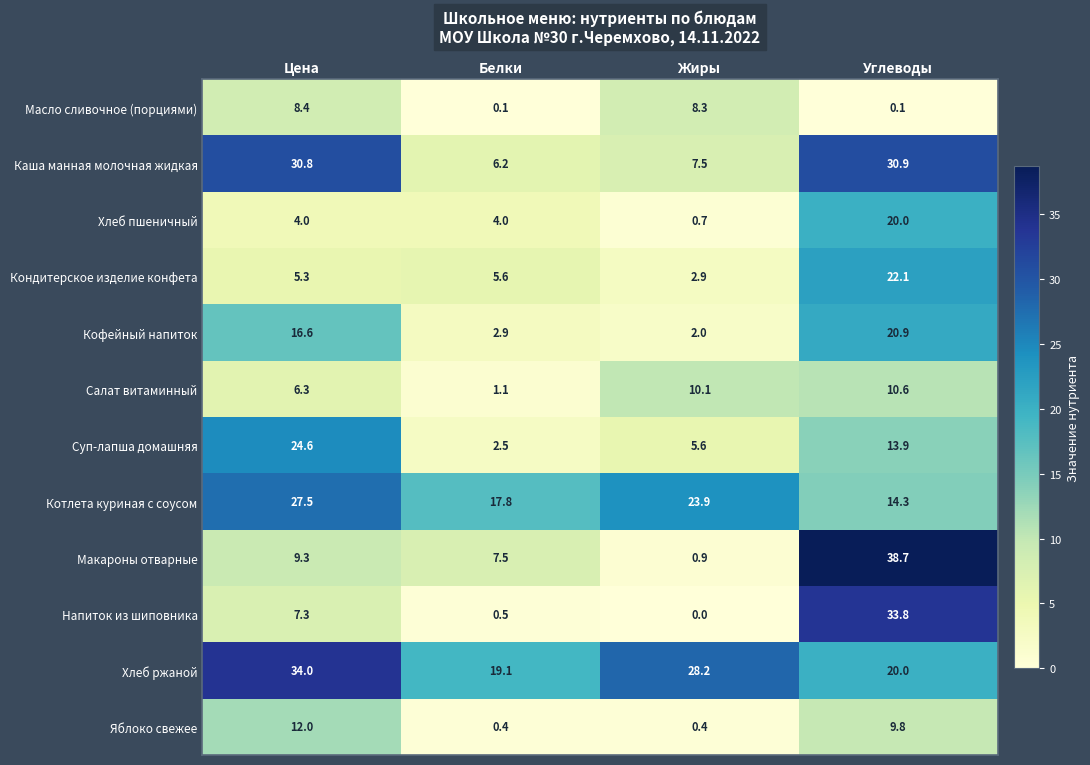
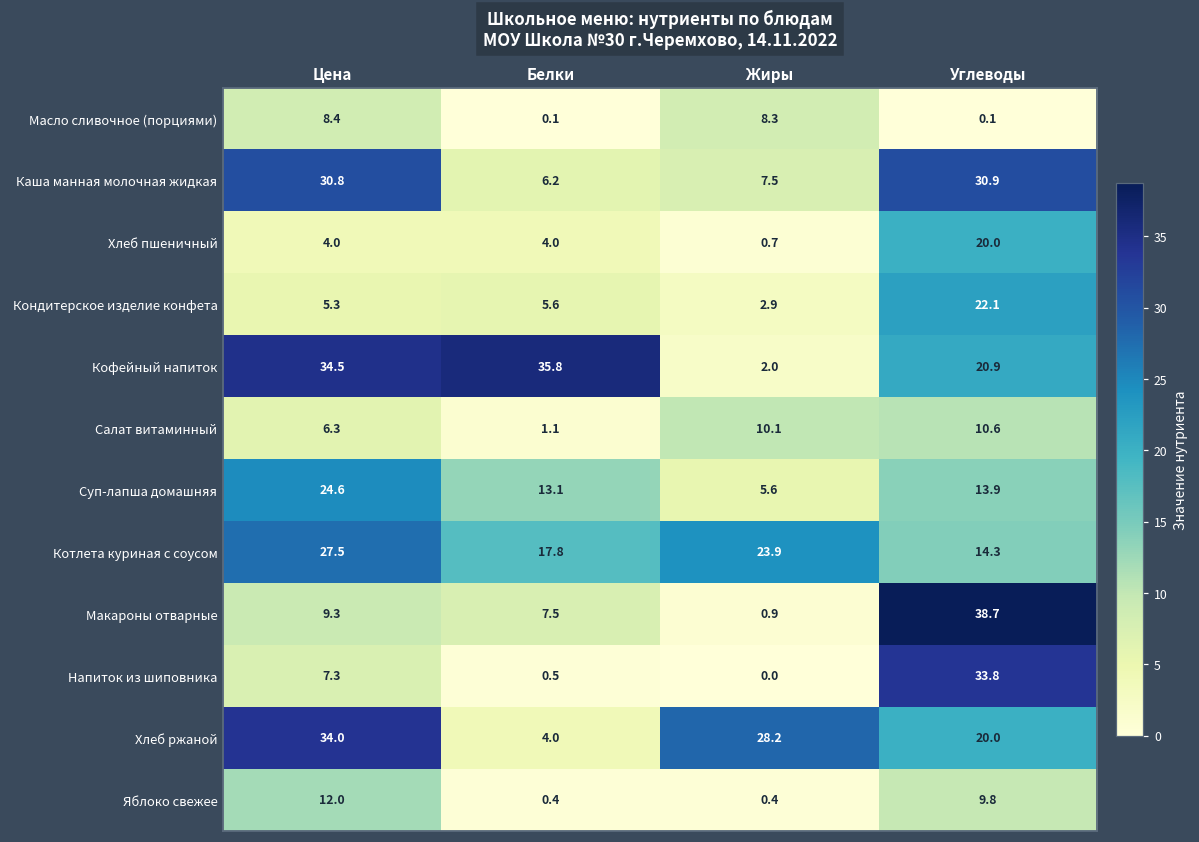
Кофейный напиток, Цена: 16.6 -> 34.5
Кофейный напиток, Белки: 2.9 -> 35.8
Суп-лапша домашняя, Белки: 2.5 -> 13.1
Хлеб ржаной, Белки: 19.1 -> 4.0
